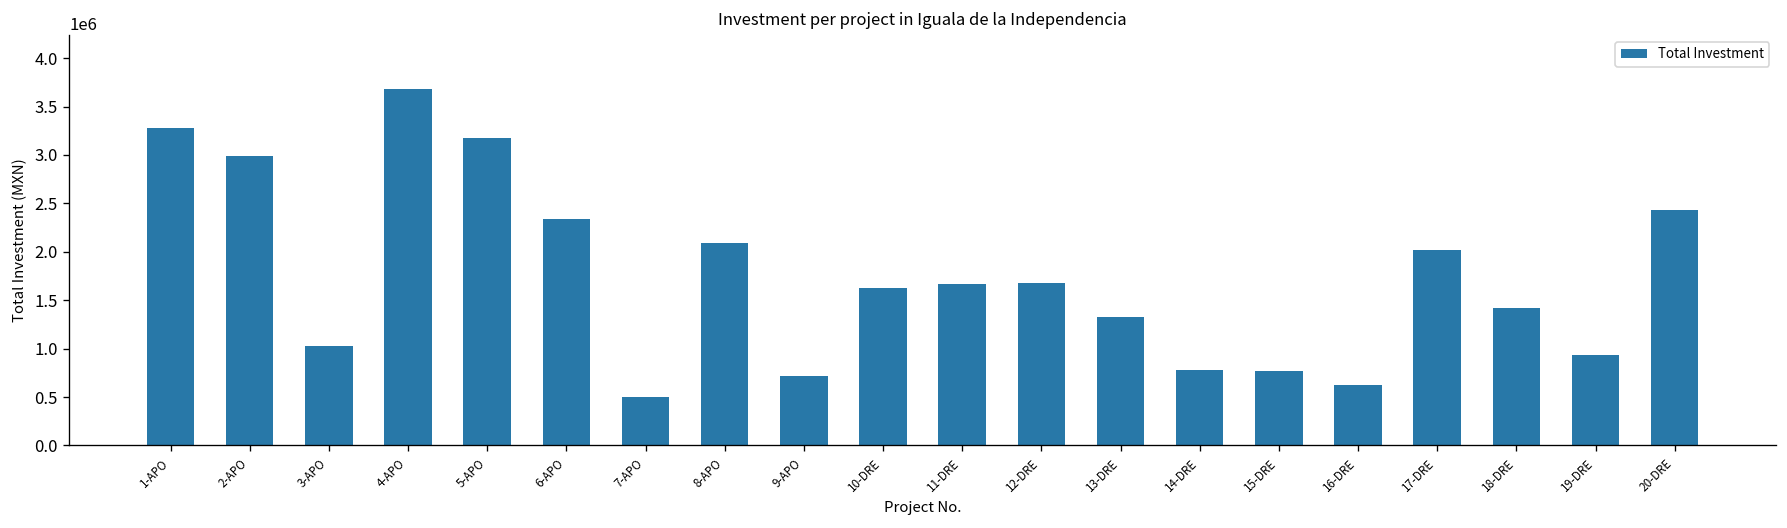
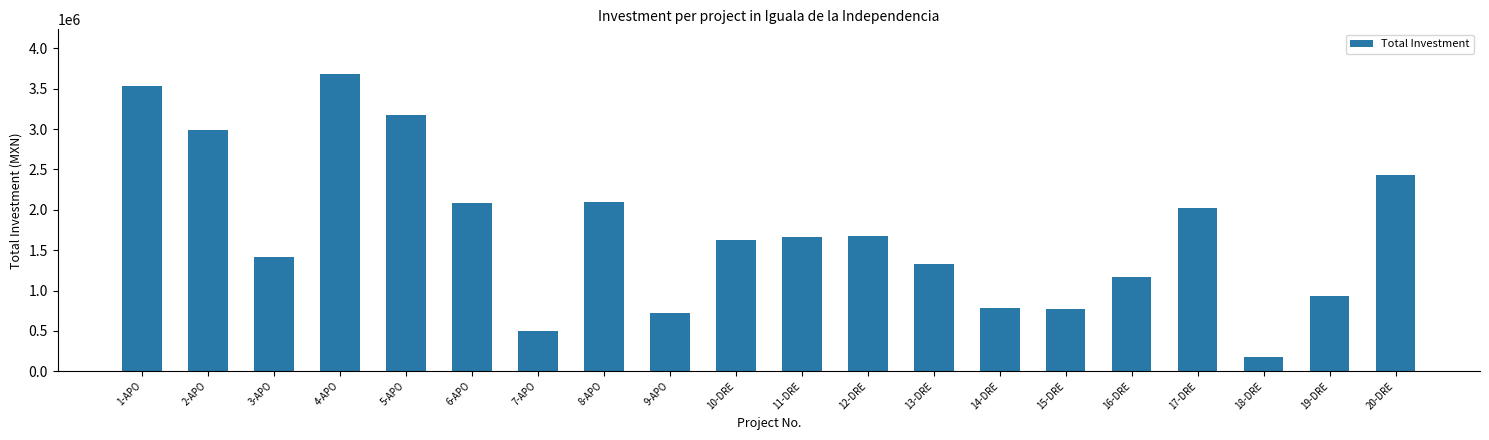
1-APO: 3300000 -> 3500000
3-APO: 1000000 -> 1400000
6-APO: 2300000 -> 2100000
16-DRE: 600000 -> 1200000
18-DRE: 1400000 -> 200000
